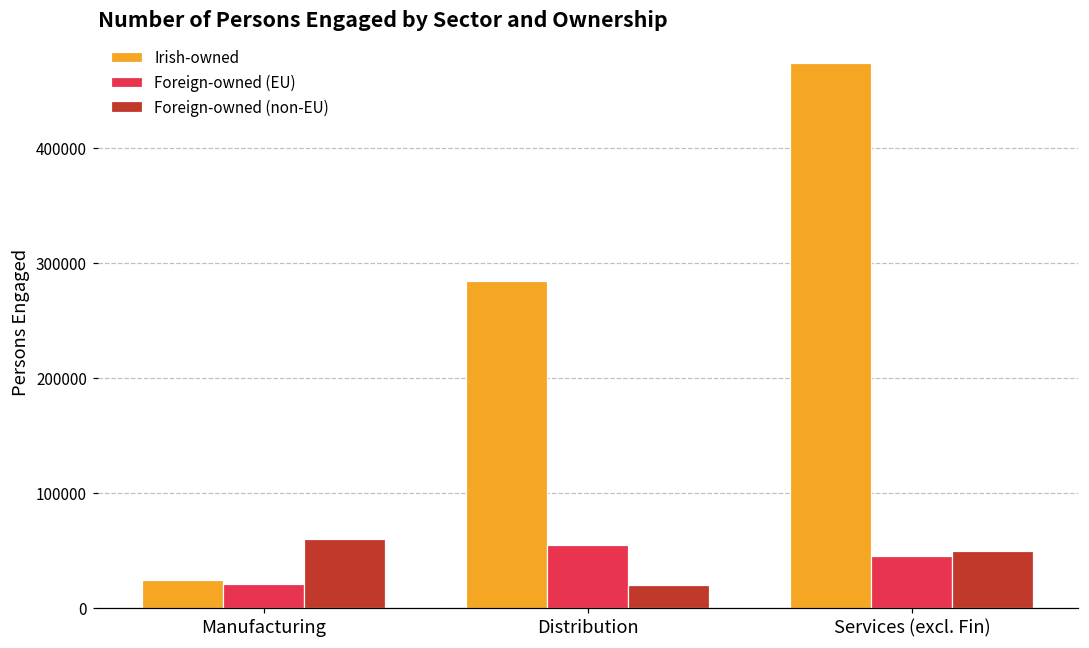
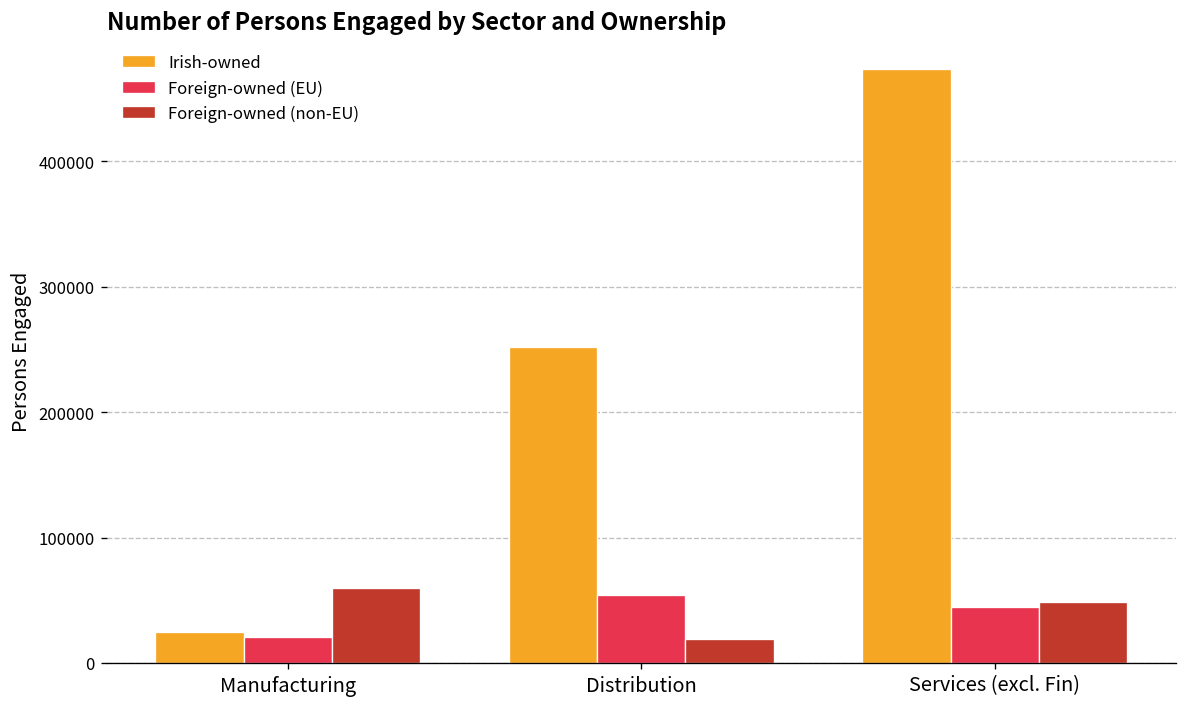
Irish-owned, Distribution: 284000 -> 252000
